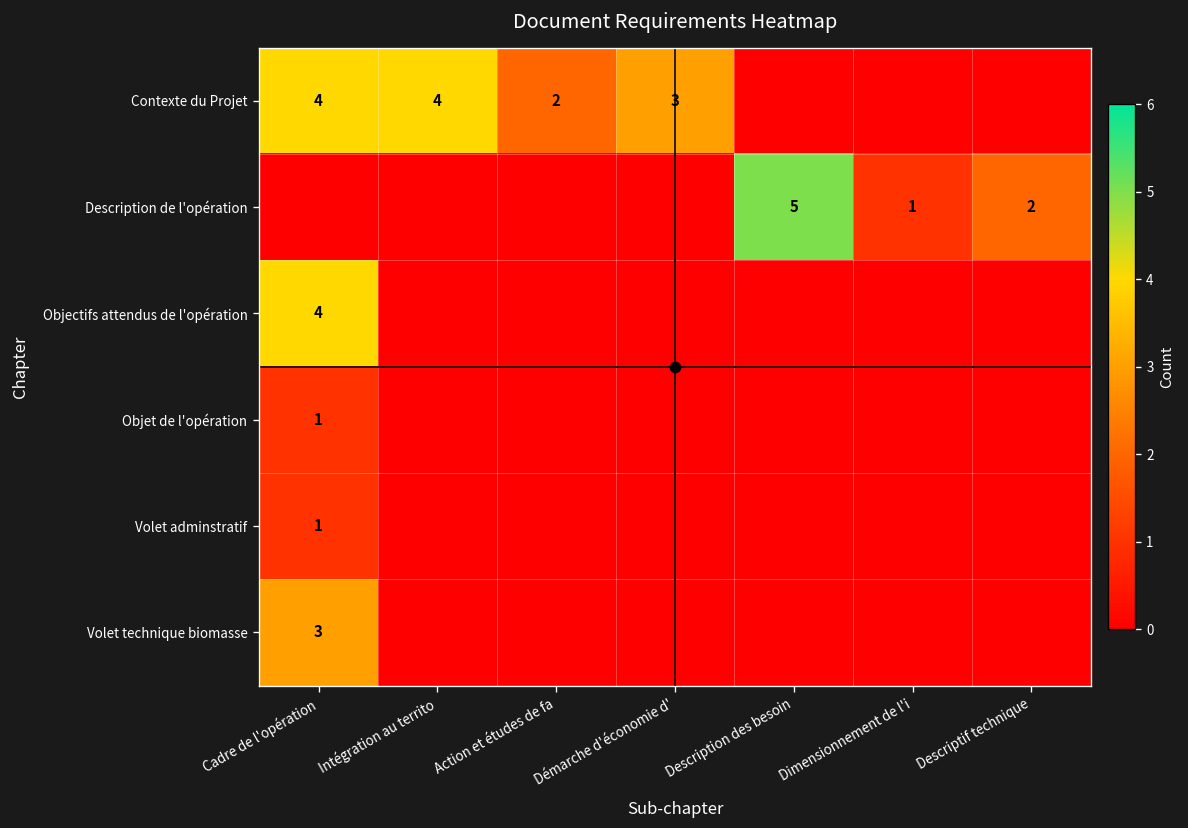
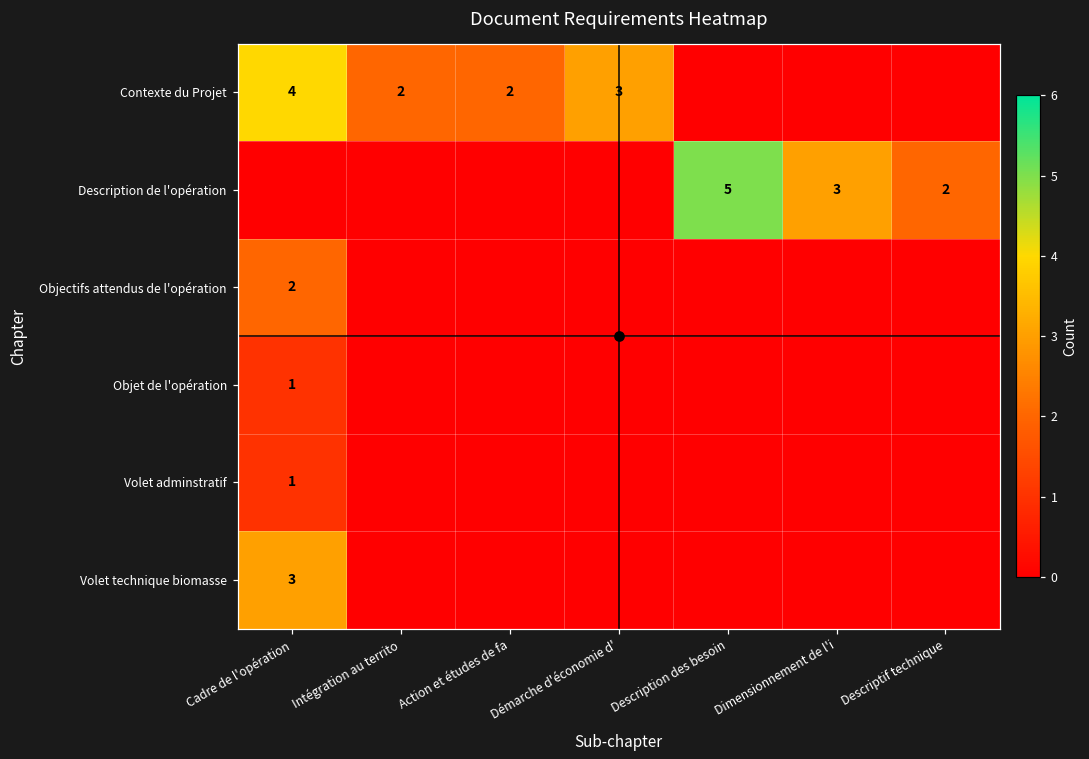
Contexte du Projet, Intégration au territo: 4 -> 2
Description de l'opération, Dimensionnement de l'i: 1 -> 3
Objectifs attendus de l'opération, Cadre de l'opération: 4 -> 2
